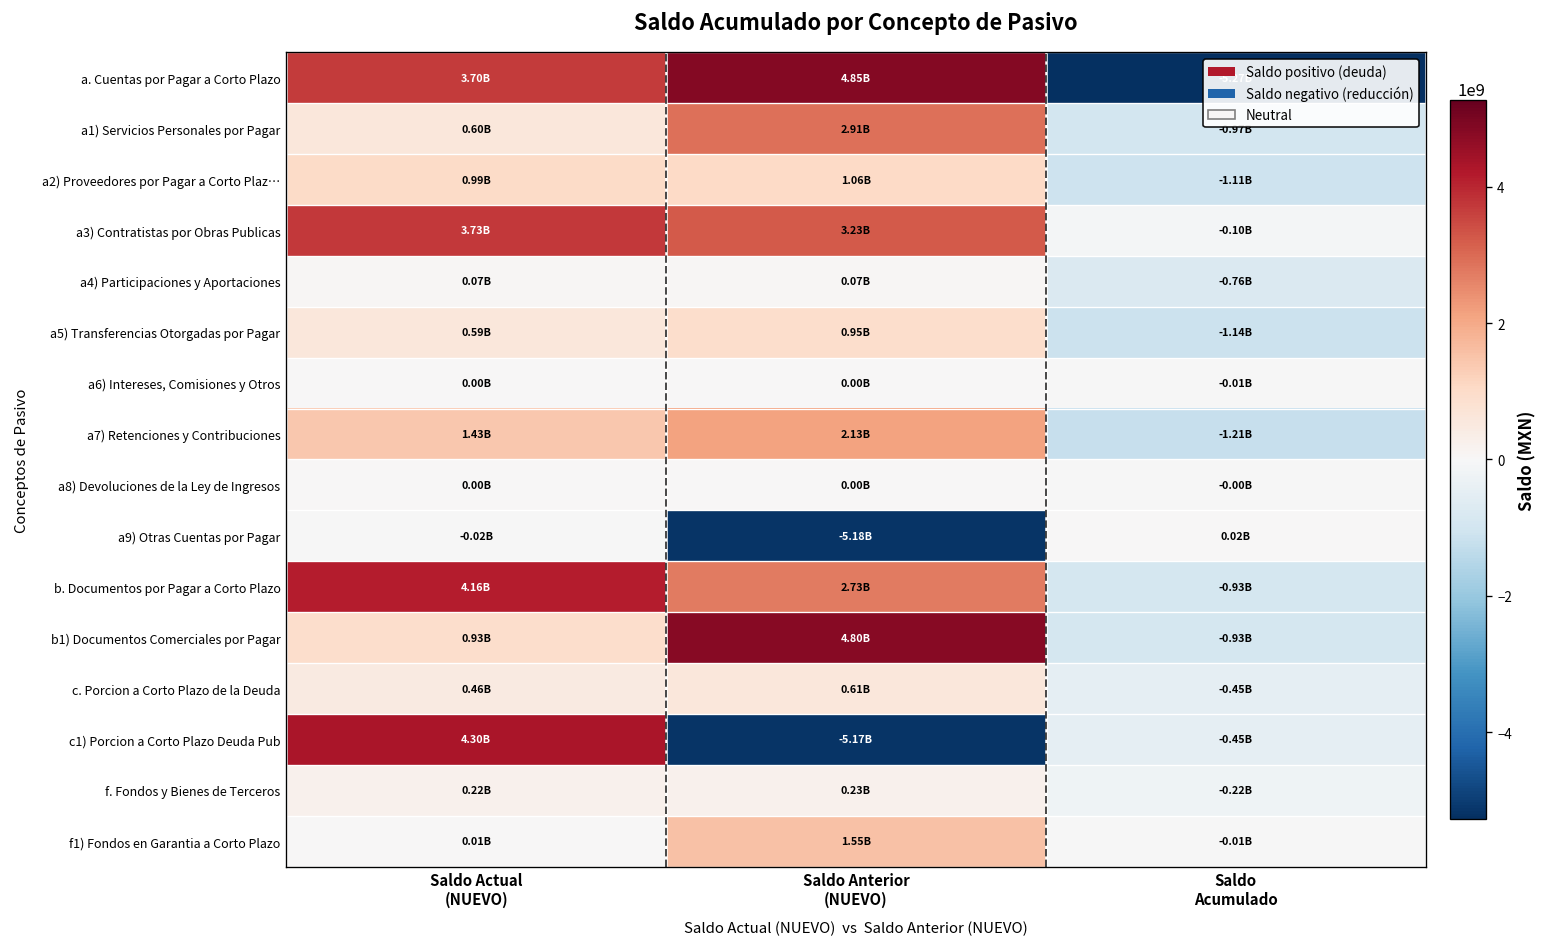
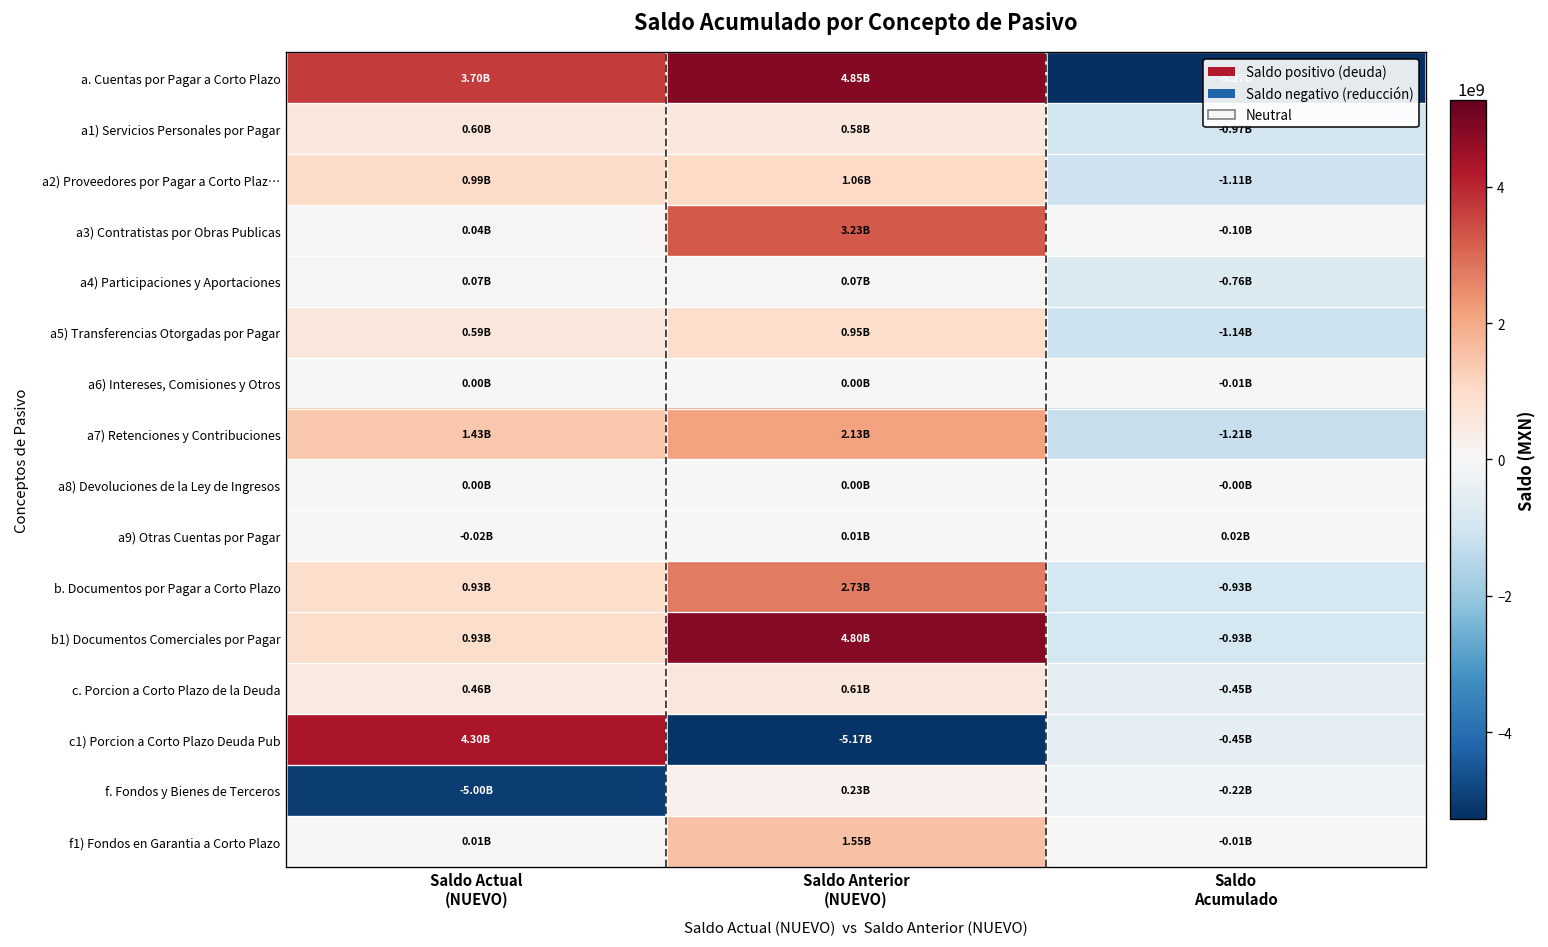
a1) Servicios Personales por Pagar, Saldo Anterior (NUEVO): 2.91B -> 0.58B
a3) Contratistas por Obras Publicas, Saldo Actual (NUEVO): 3.73B -> 0.04B
a9) Otras Cuentas por Pagar, Saldo Anterior (NUEVO): -5.18B -> 0.01B
b. Documentos por Pagar a Corto Plazo, Saldo Actual (NUEVO): 4.16B -> 0.93B
f. Fondos y Bienes de Terceros, Saldo Actual (NUEVO): 0.22B -> -5.00B
